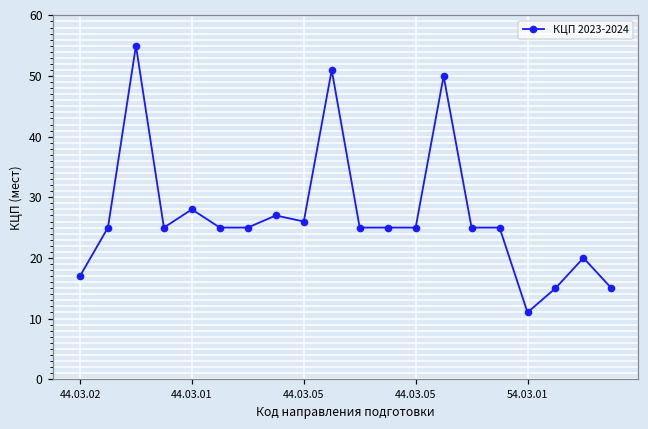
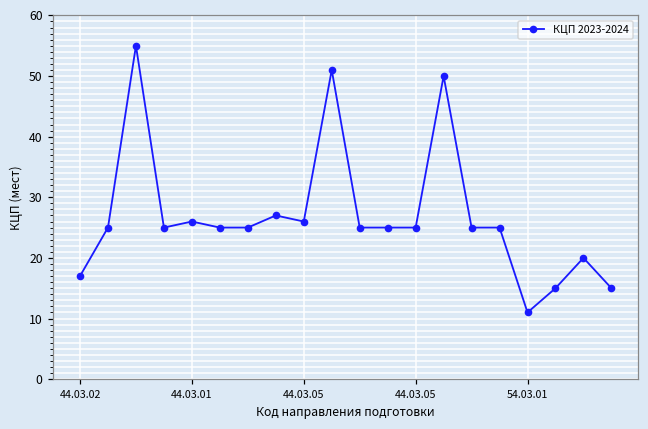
44.03.01: 28 -> 26
